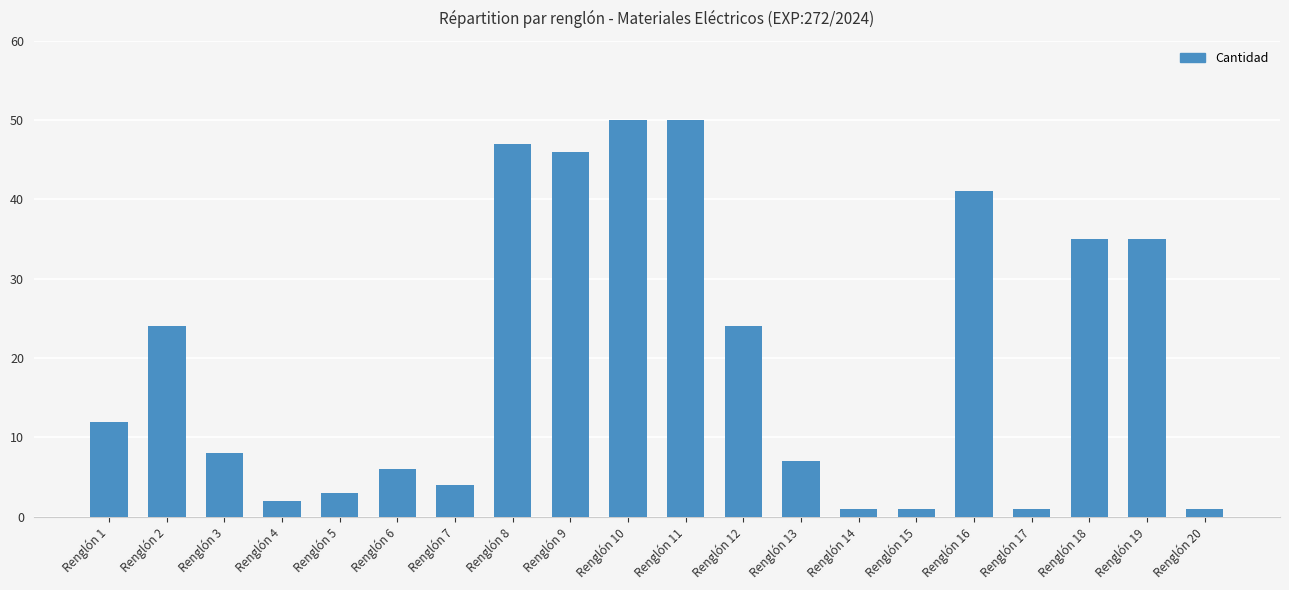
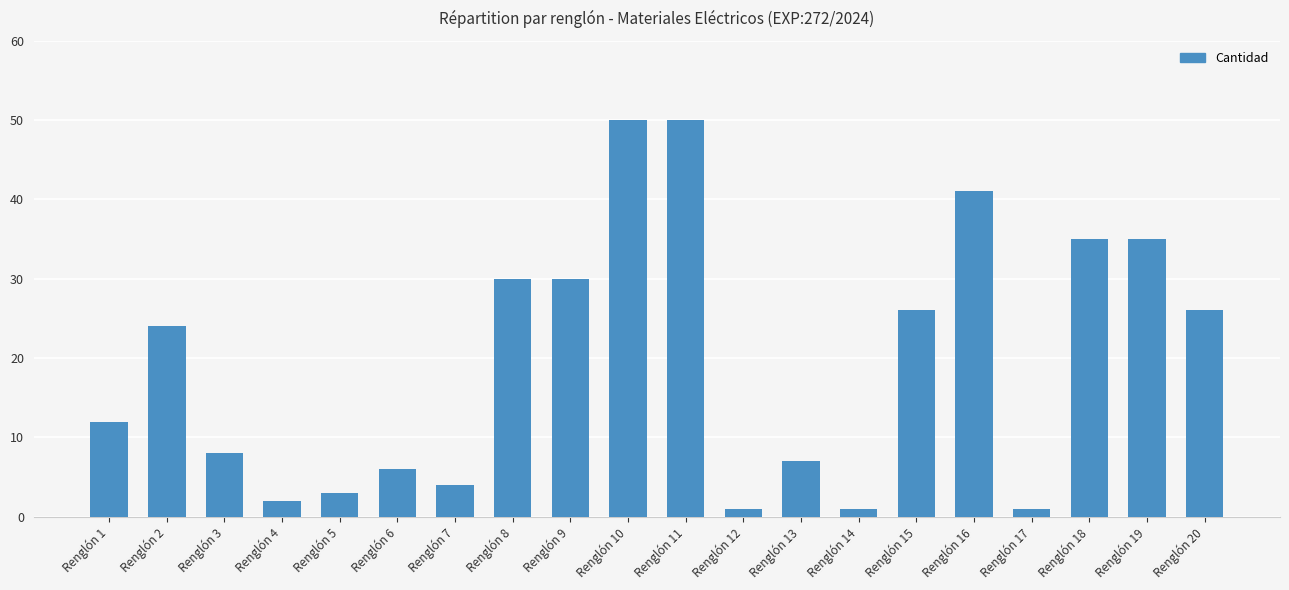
Renglón 8: 47 -> 30
Renglón 9: 46 -> 30
Renglón 12: 24 -> 1
Renglón 15: 1 -> 26
Renglón 20: 1 -> 26
